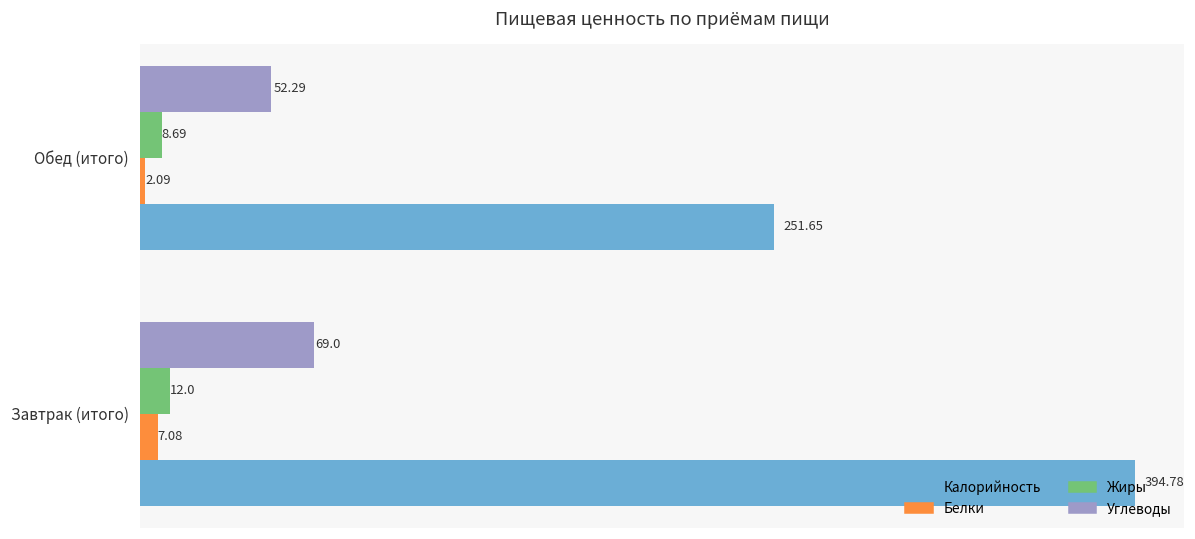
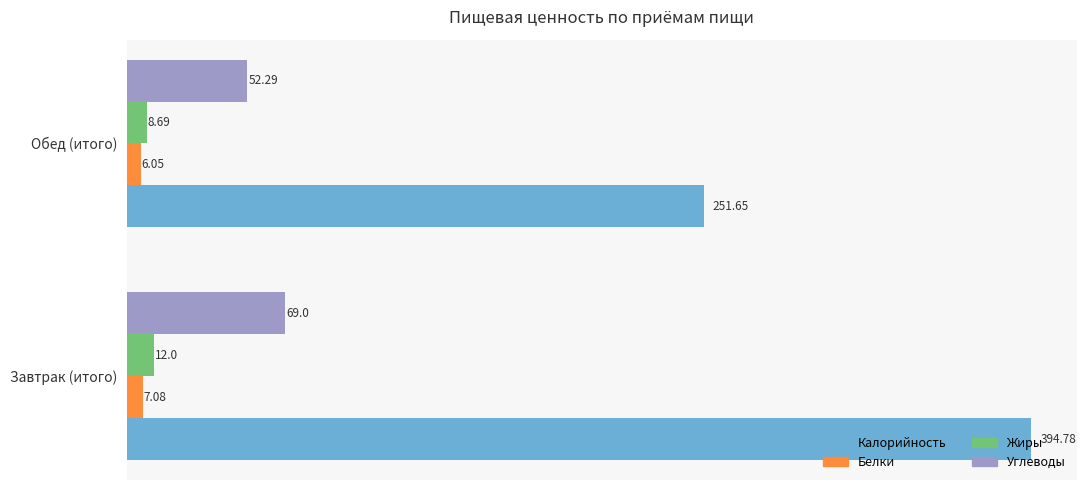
Белки, Обед (итого): 2.09 -> 6.05
